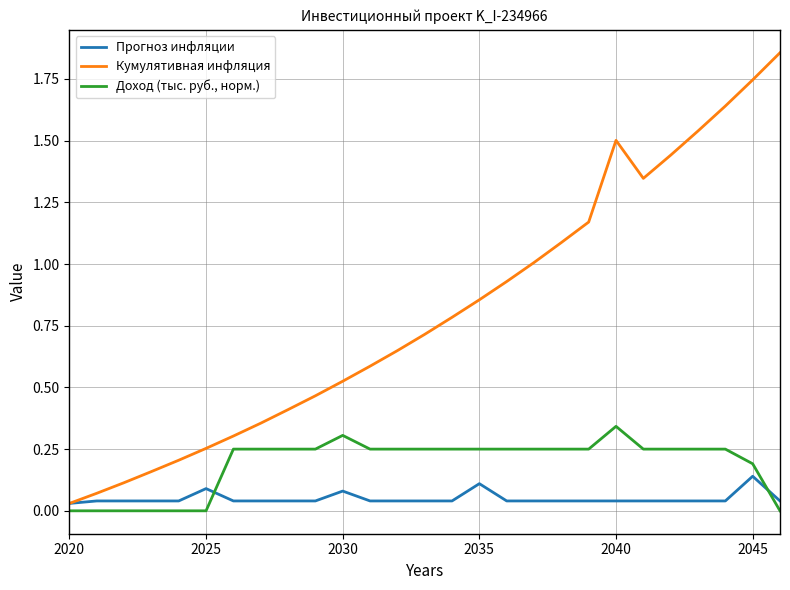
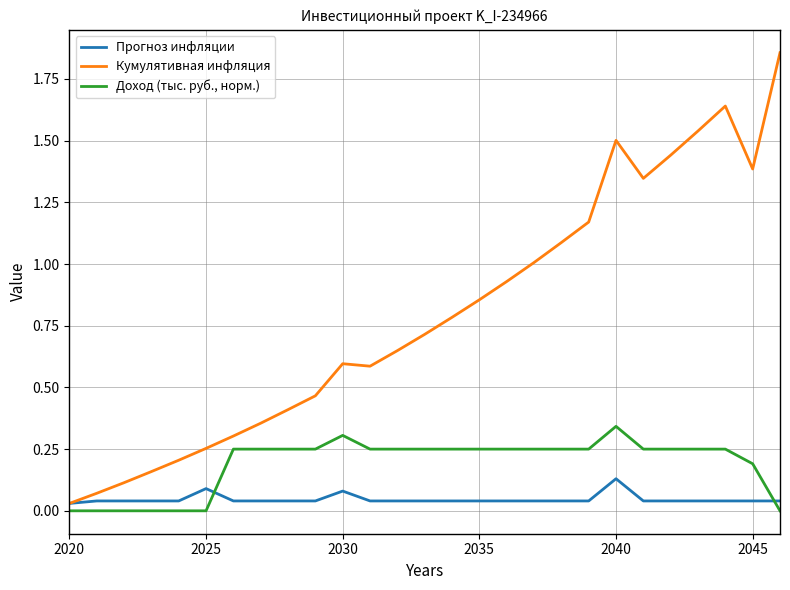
Кумулятивная инфляция, 2030: 0.53 -> 0.60
Прогноз инфляции, 2035: 0.11 -> 0.04
Прогноз инфляции, 2040: 0.04 -> 0.13
Прогноз инфляции, 2045: 0.14 -> 0.04
Кумулятивная инфляция, 2045: 1.75 -> 1.39
